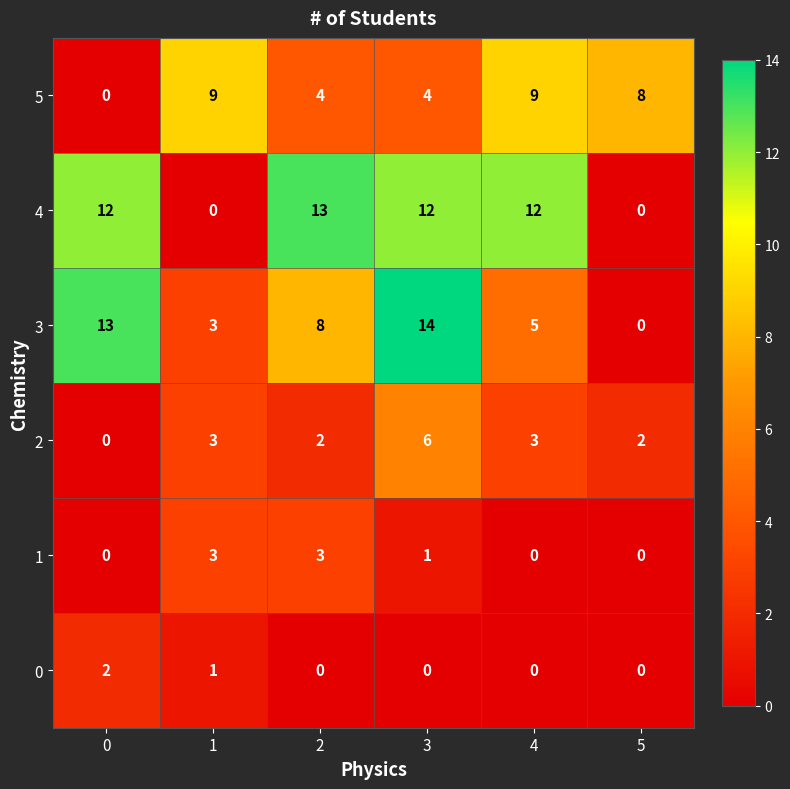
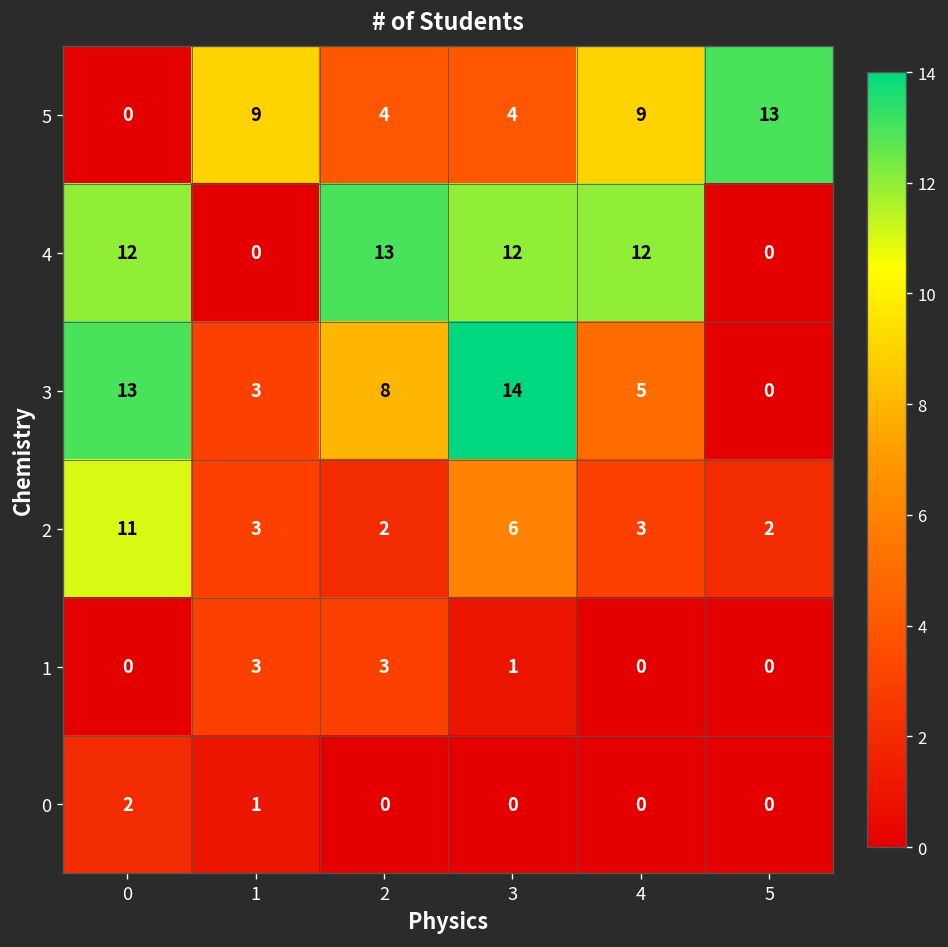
5, 5: 8 -> 13
2, 0: 0 -> 11
